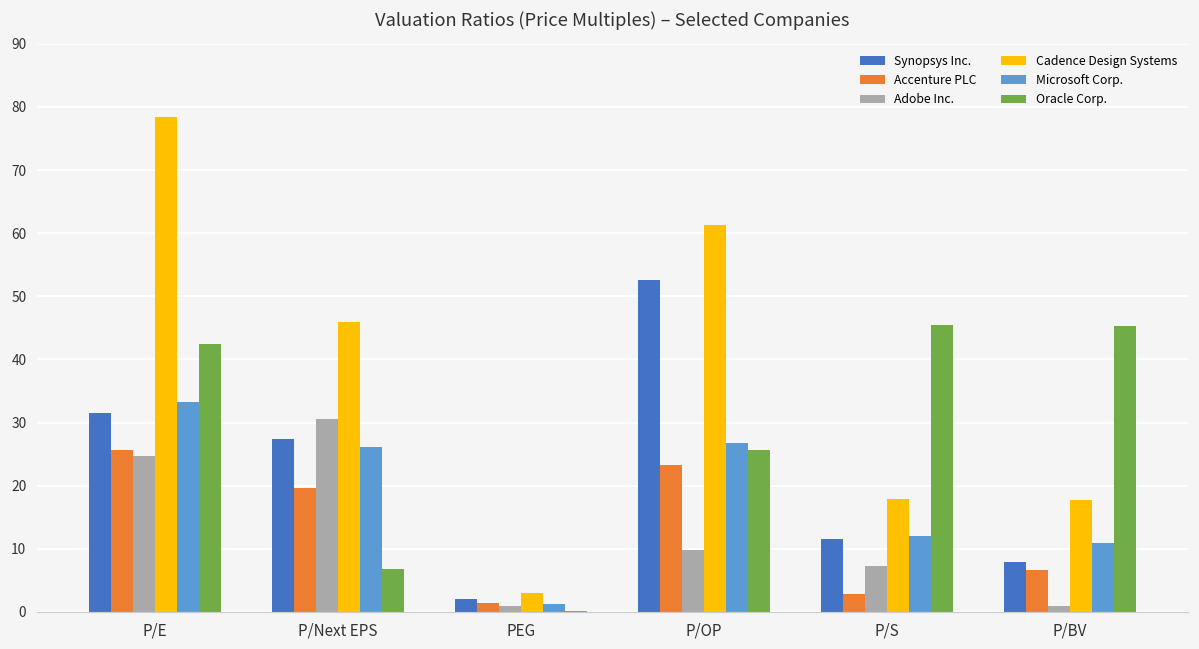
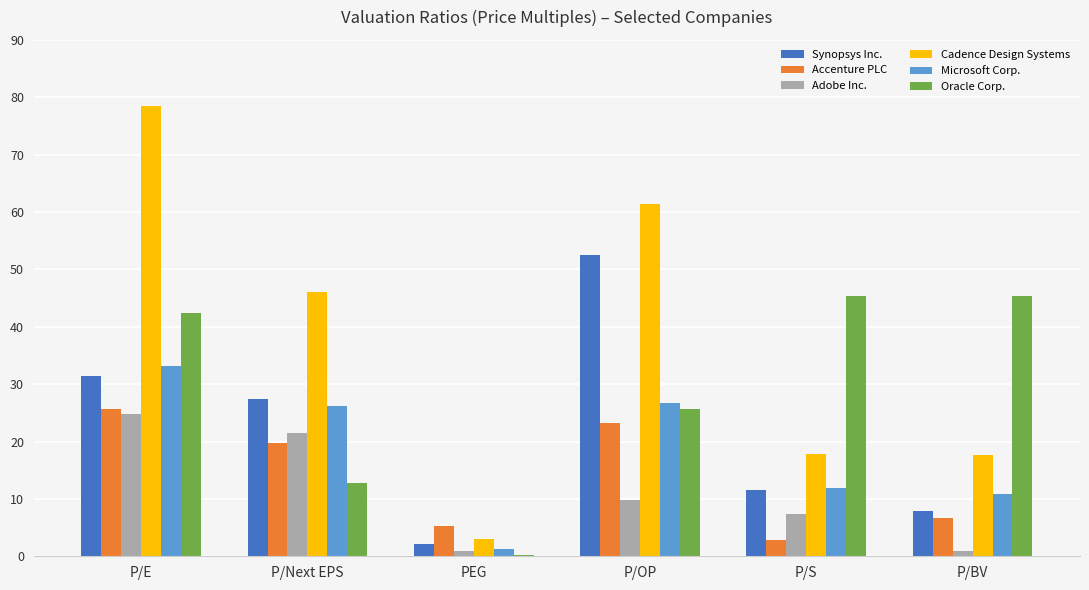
Adobe Inc., P/Next EPS: 31 -> 22
Oracle Corp., P/Next EPS: 7 -> 13
Accenture PLC, PEG: 1 -> 5
